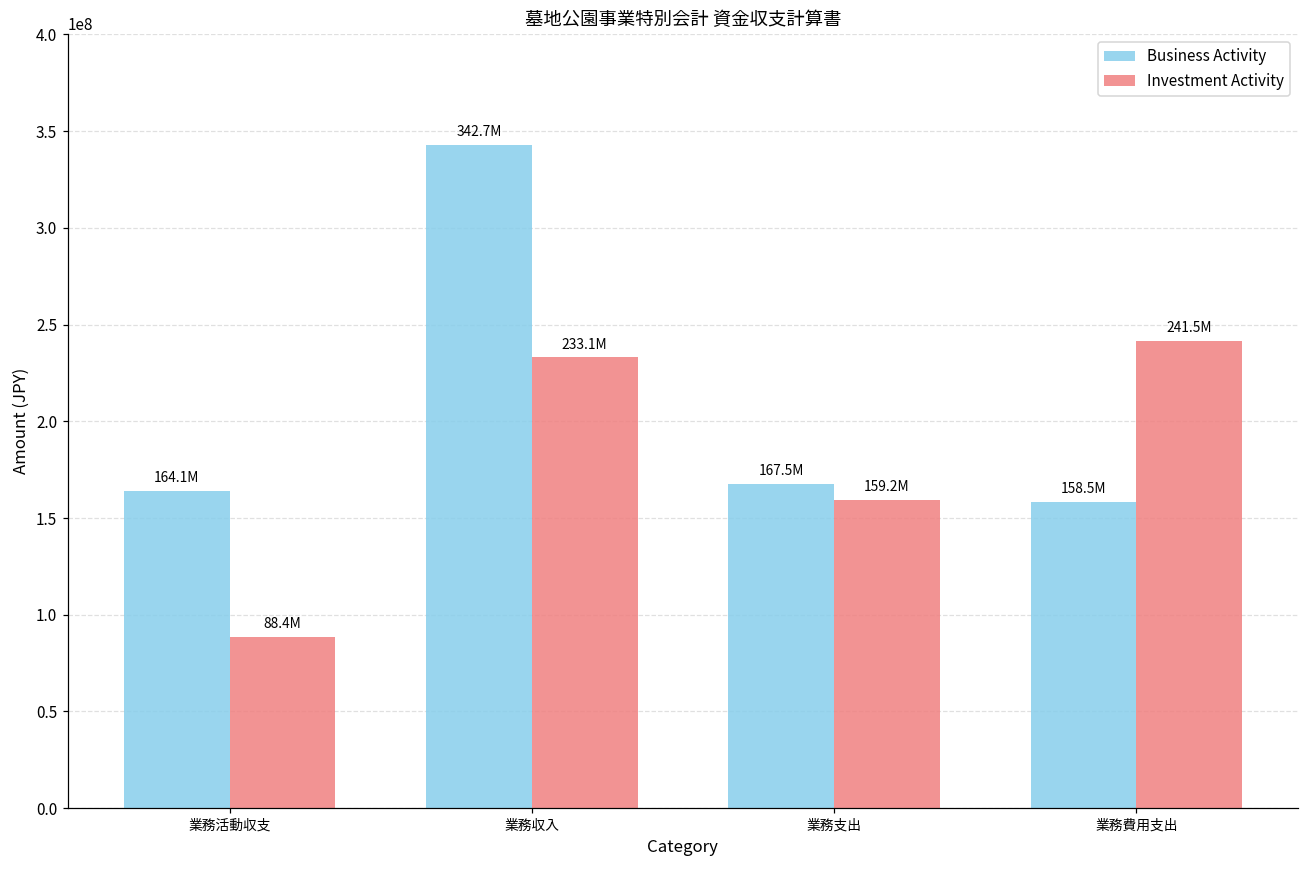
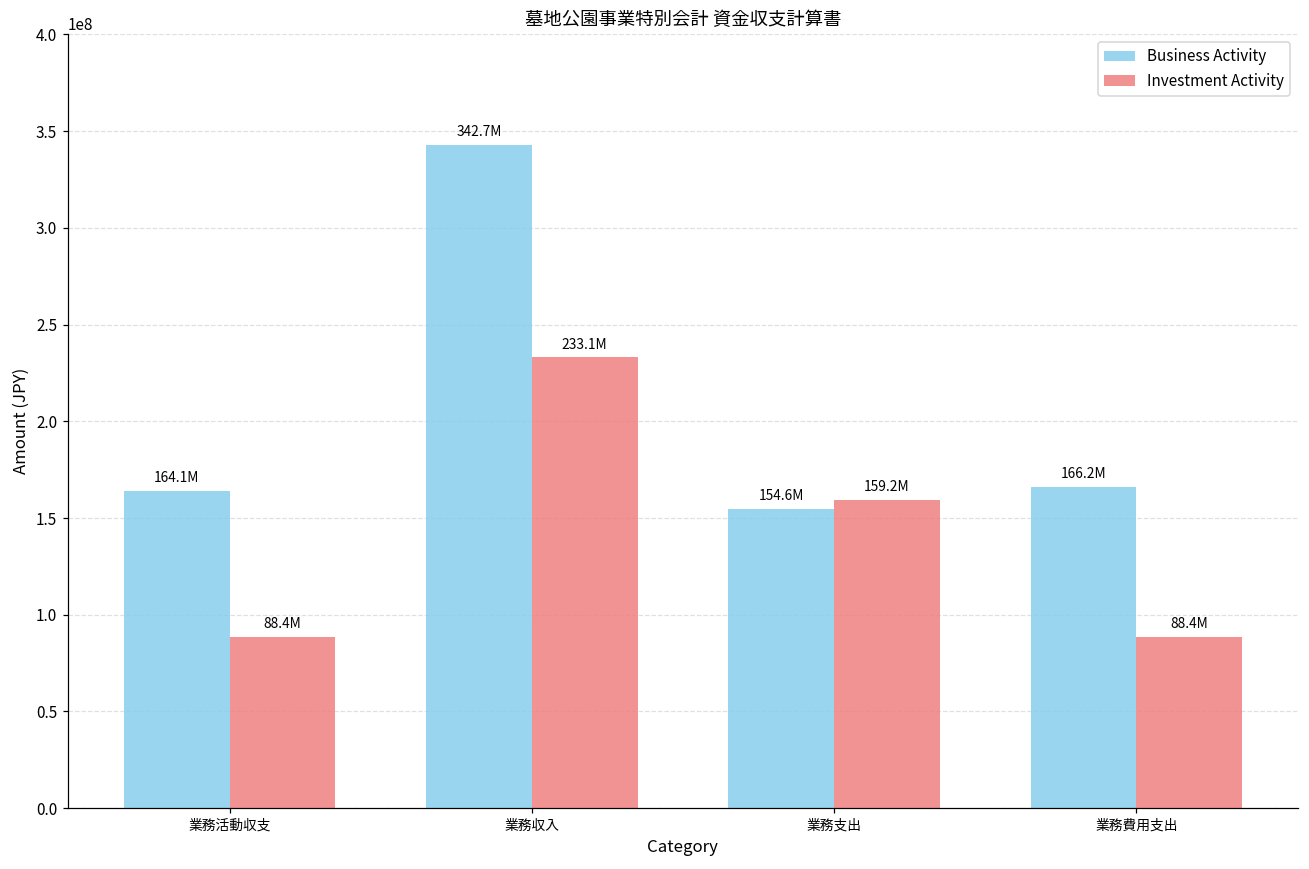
Business Activity, 業務支出: 167.5M -> 154.6M
Business Activity, 業務費用支出: 158.5M -> 166.2M
Investment Activity, 業務費用支出: 241.5M -> 88.4M
